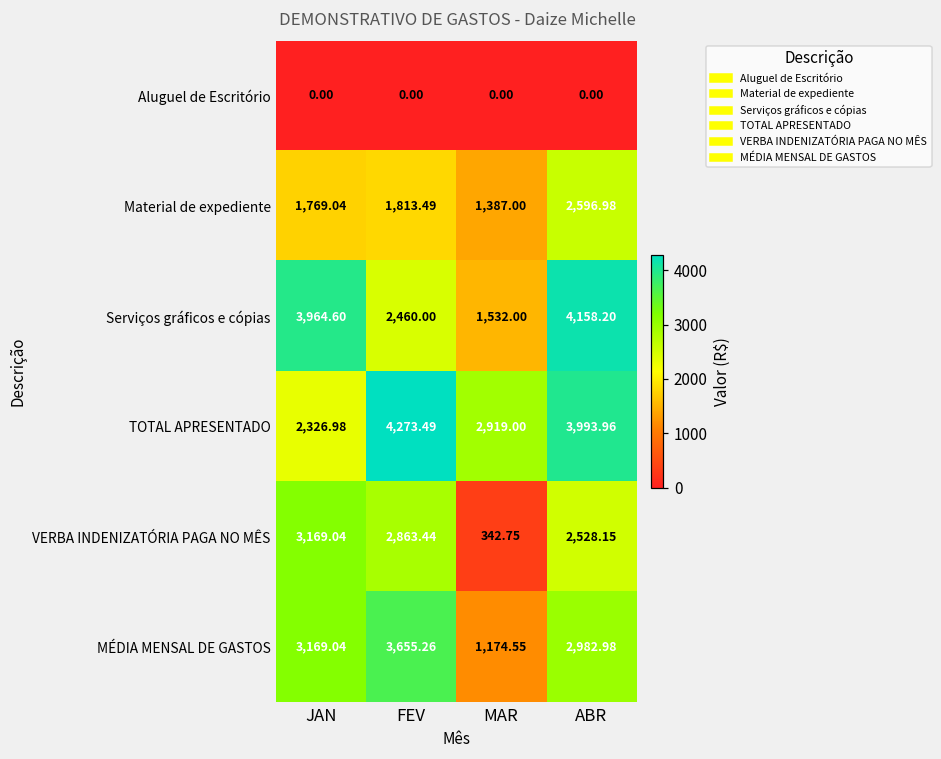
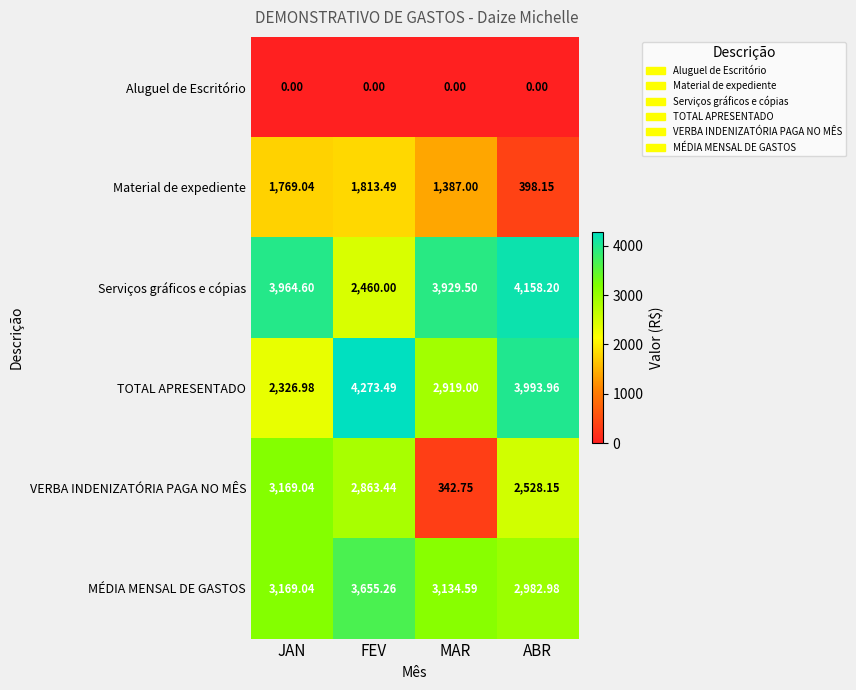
Material de expediente, ABR: 2,596.98 -> 398.15
Serviços gráficos e cópias, MAR: 1,532.00 -> 3,929.50
MÉDIA MENSAL DE GASTOS, MAR: 1,174.55 -> 3,134.59
